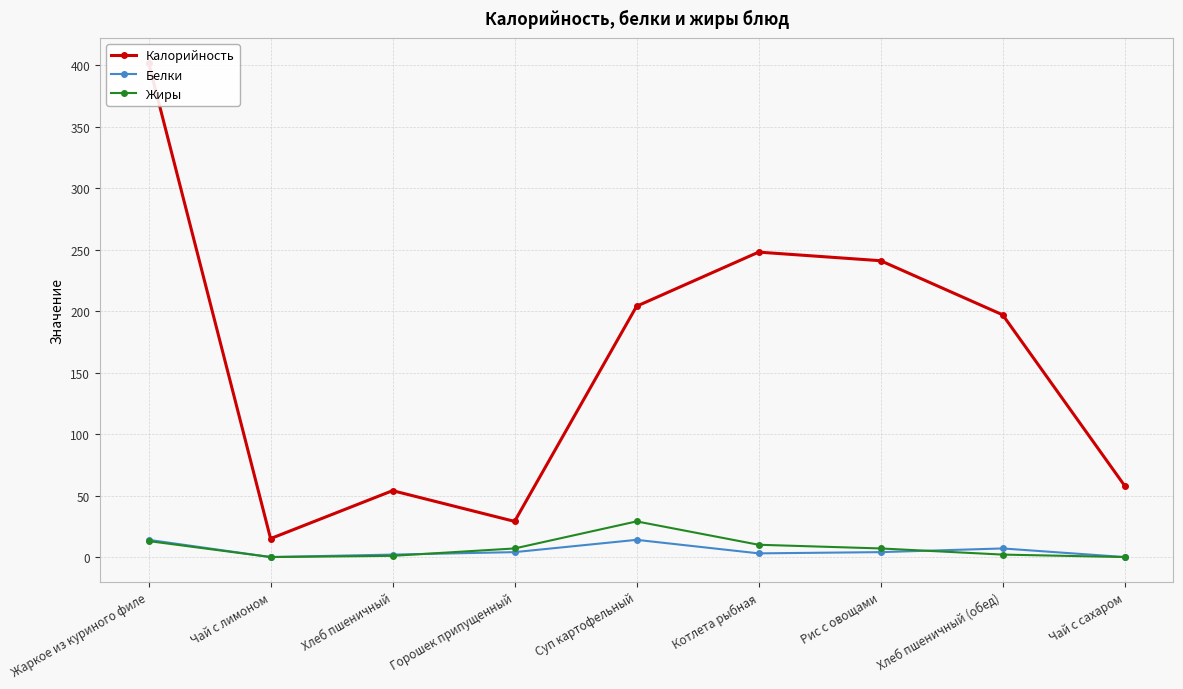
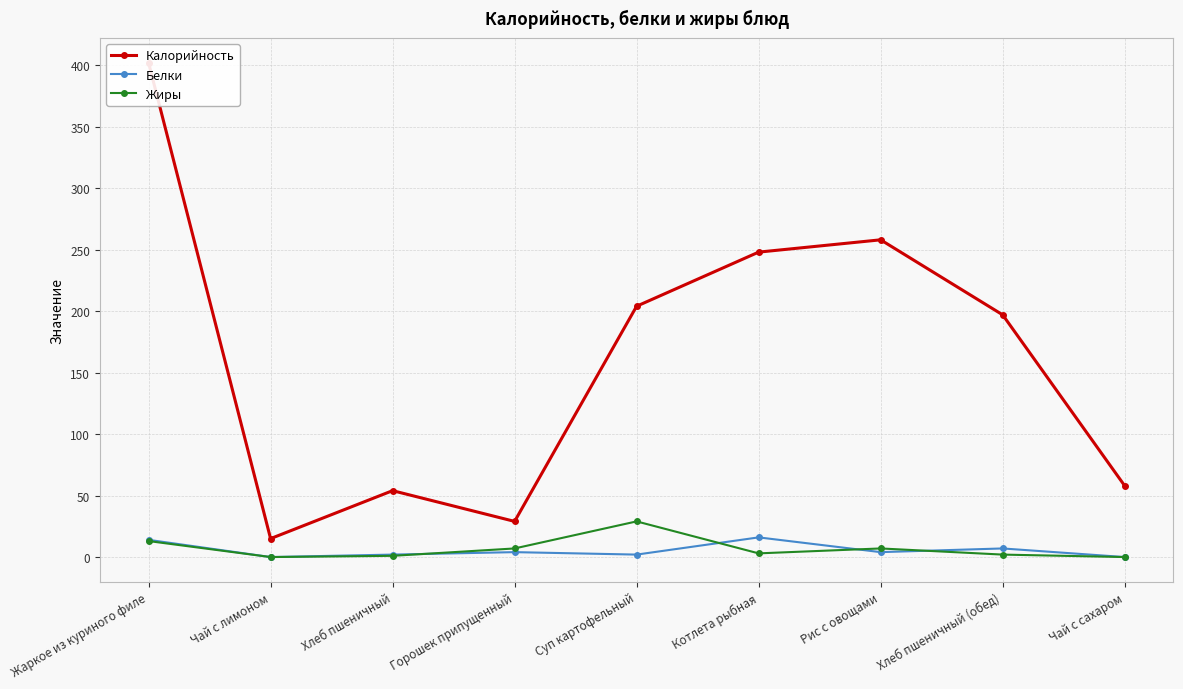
Белки, Суп картофельный: 14 -> 2
Белки, Котлета рыбная: 3 -> 16
Жиры, Котлета рыбная: 10 -> 3
Калорийность, Рис с овощами: 241 -> 258
